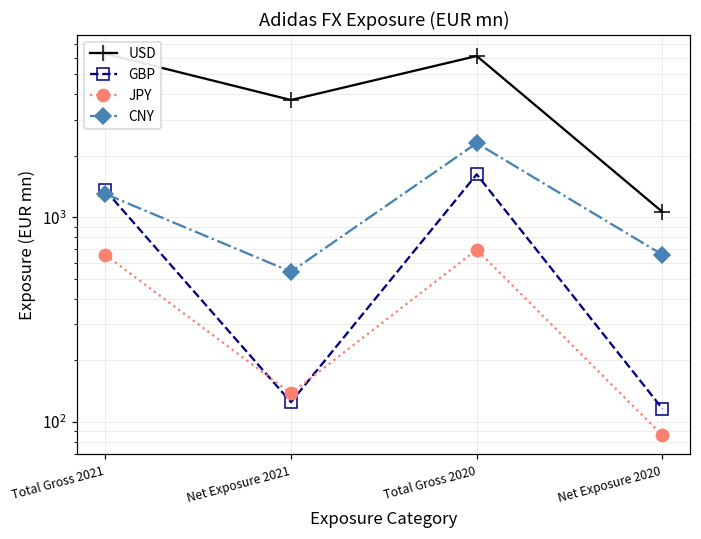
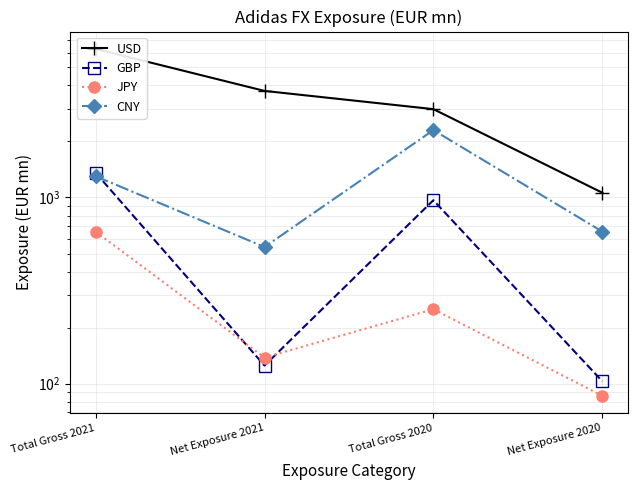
USD, Total Gross 2020: 6100 -> 3000
GBP, Total Gross 2020: 1600 -> 1000
JPY, Total Gross 2020: 690 -> 250
GBP, Net Exposure 2020: 120 -> 100
